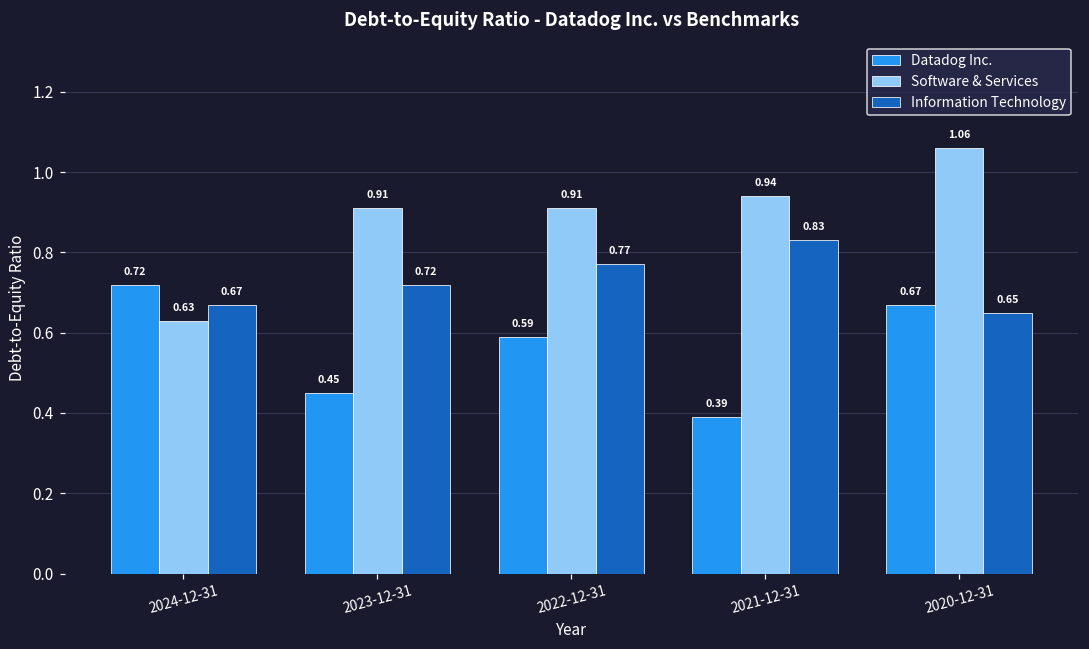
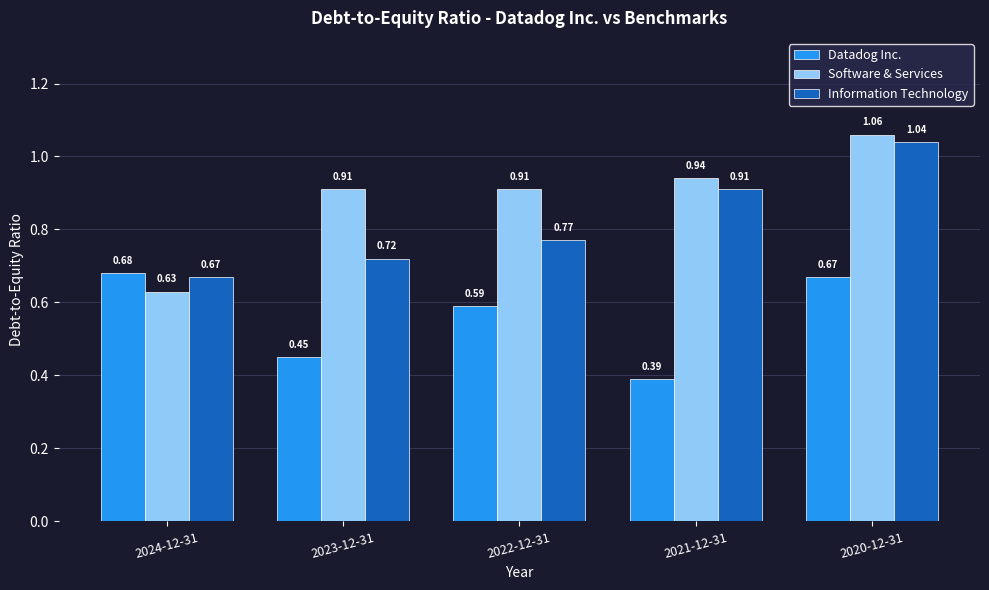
Datadog Inc., 2024-12-31: 0.72 -> 0.68
Information Technology, 2021-12-31: 0.83 -> 0.91
Information Technology, 2020-12-31: 0.65 -> 1.04
